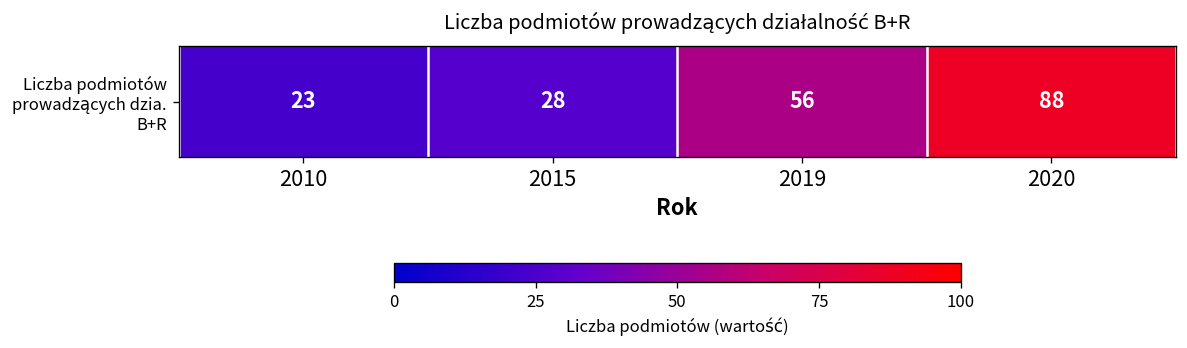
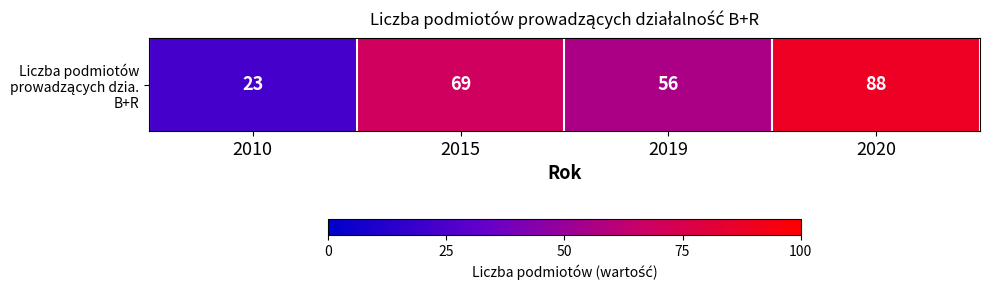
Liczba podmiotów prowadzących dzia. B+R, 2015: 28 -> 69
